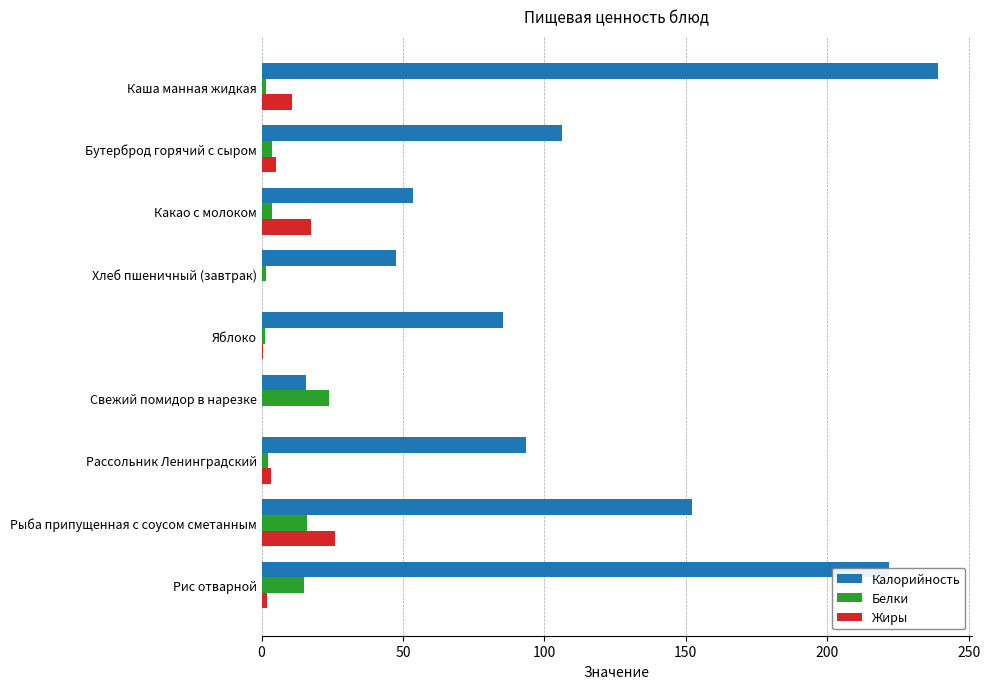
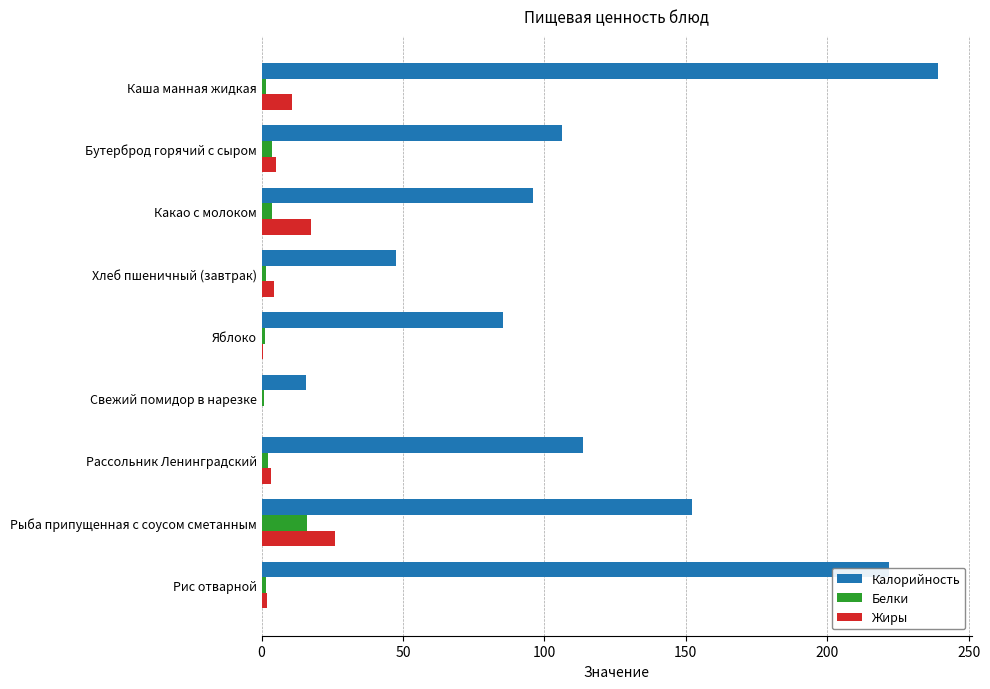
Калорийность, Какао с молоком: 54 -> 96
Жиры, Хлеб пшеничный (завтрак): 0 -> 4
Белки, Свежий помидор в нарезке: 24 -> 1
Калорийность, Рассольник Ленинградский: 94 -> 114
Белки, Рис отварной: 15 -> 2
